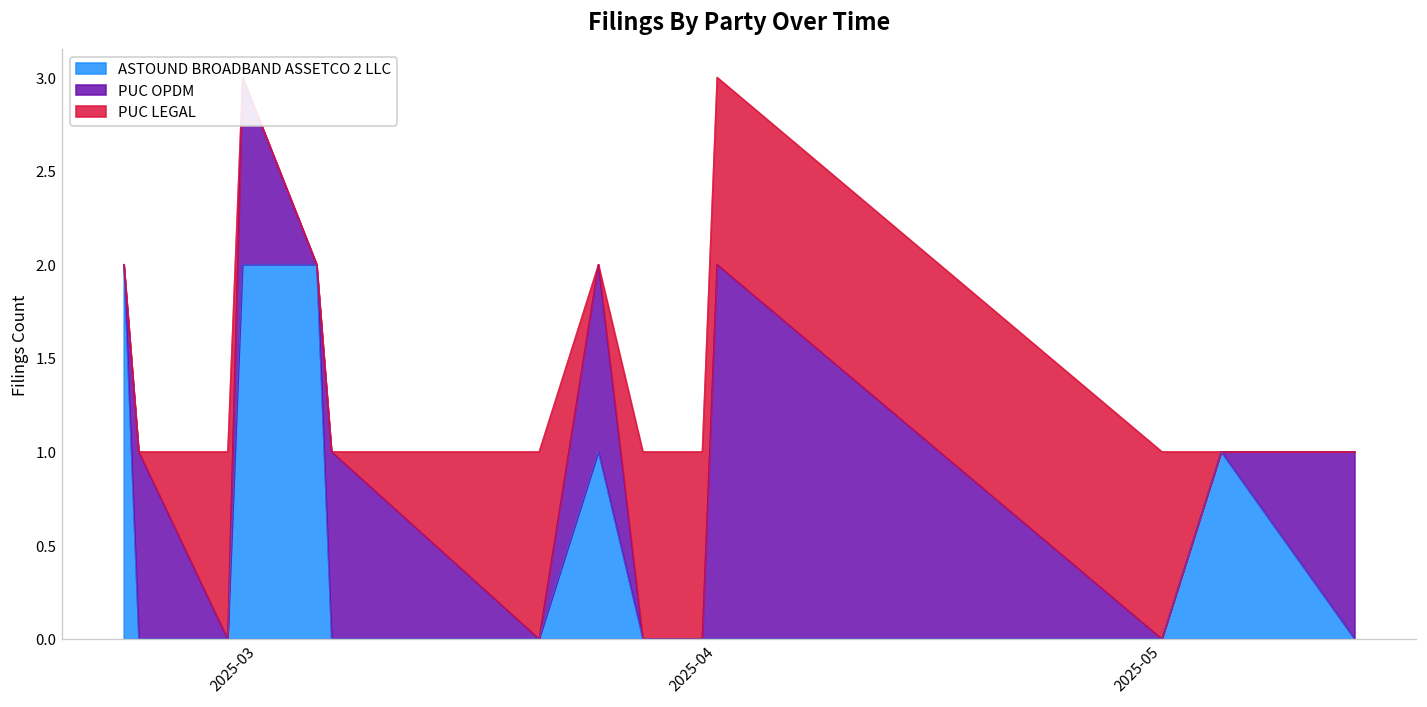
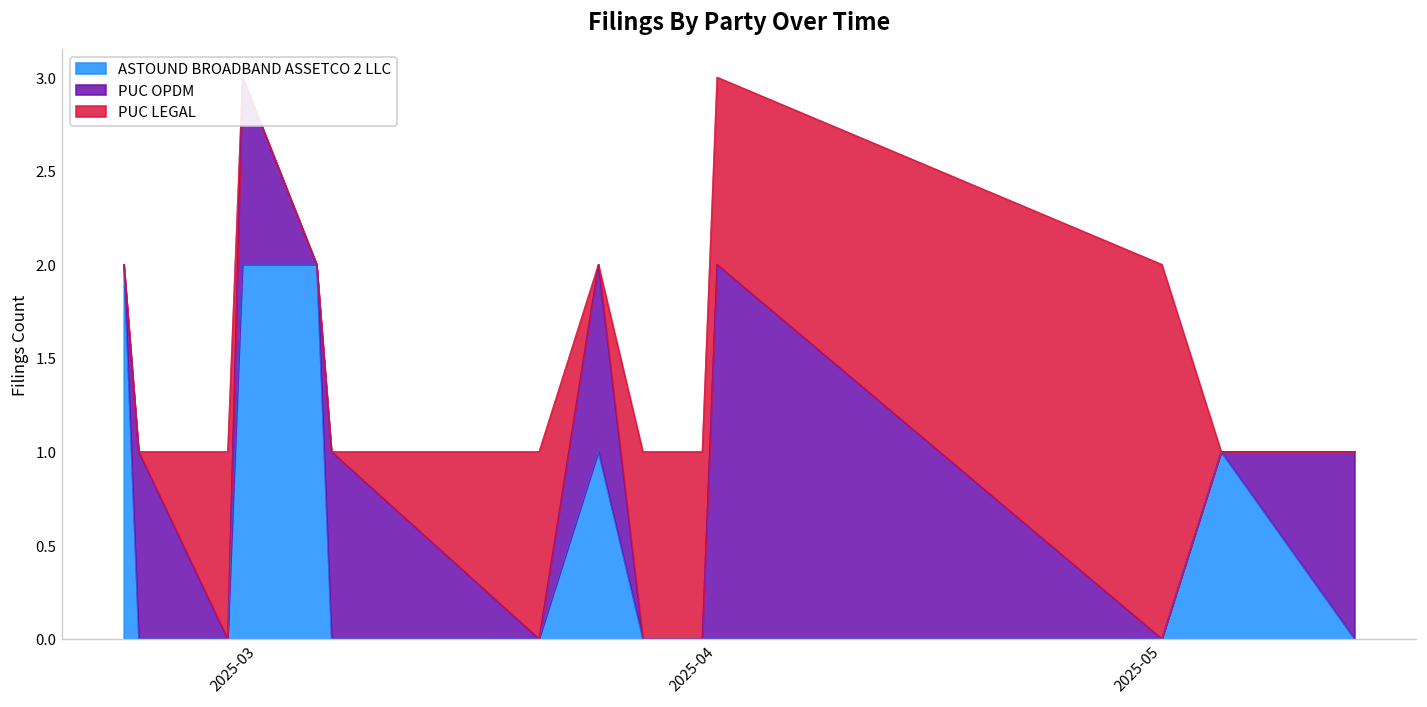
PUC LEGAL, 2025-05: 1 -> 2
